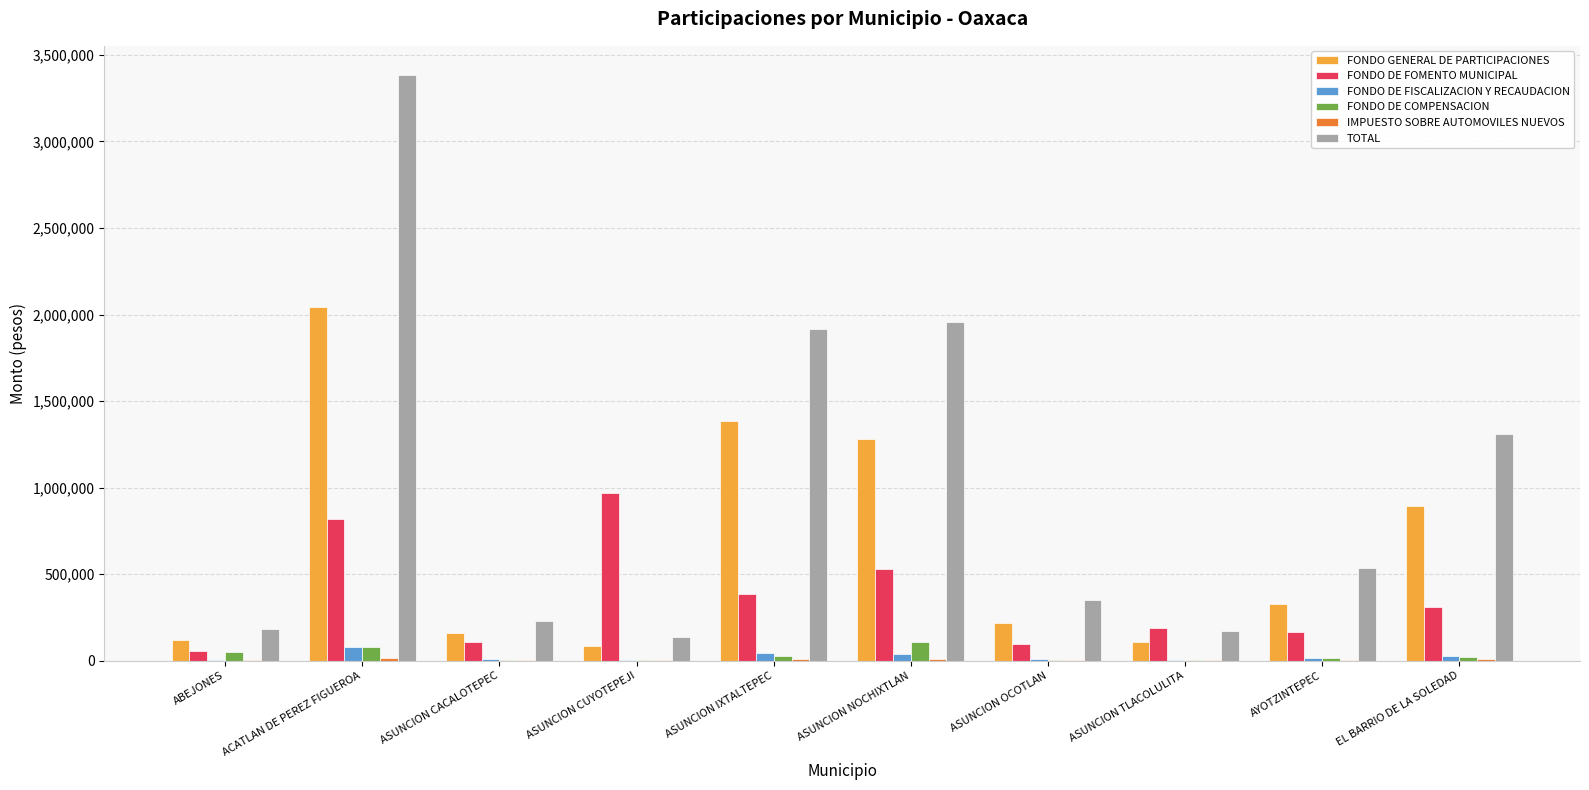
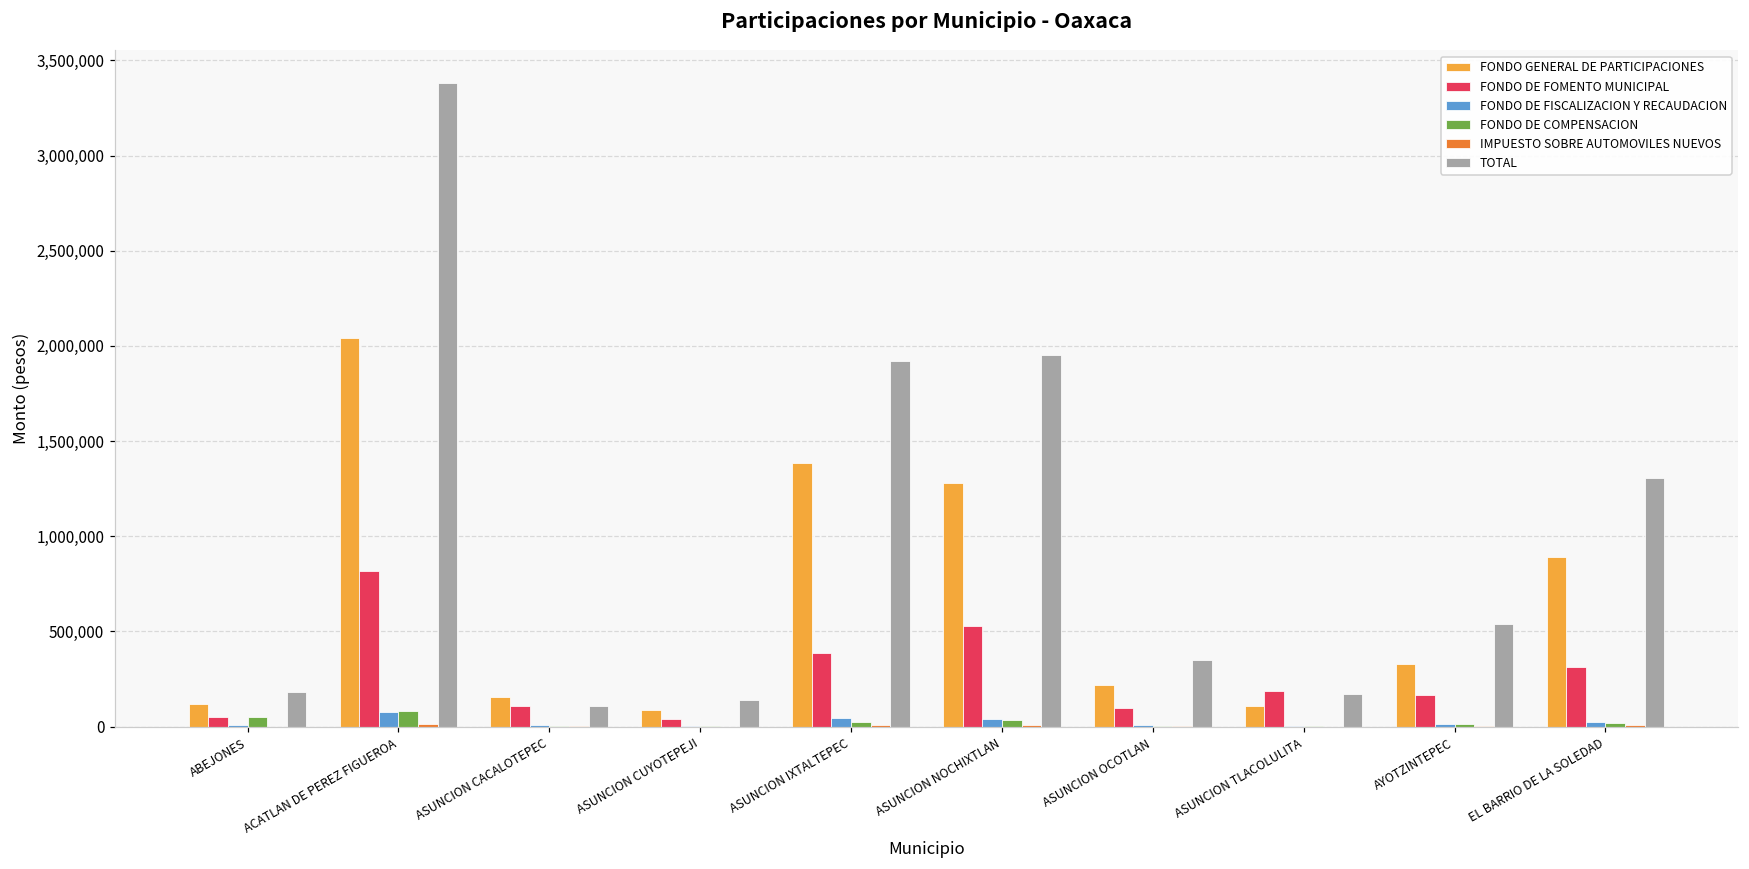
TOTAL, ASUNCION CACALOTEPEC: 230,000 -> 110,000
FONDO DE FOMENTO MUNICIPAL, ASUNCION CUYOTEPEJI: 970,000 -> 40,000
FONDO DE COMPENSACION, ASUNCION NOCHIXTLAN: 110,000 -> 30,000
